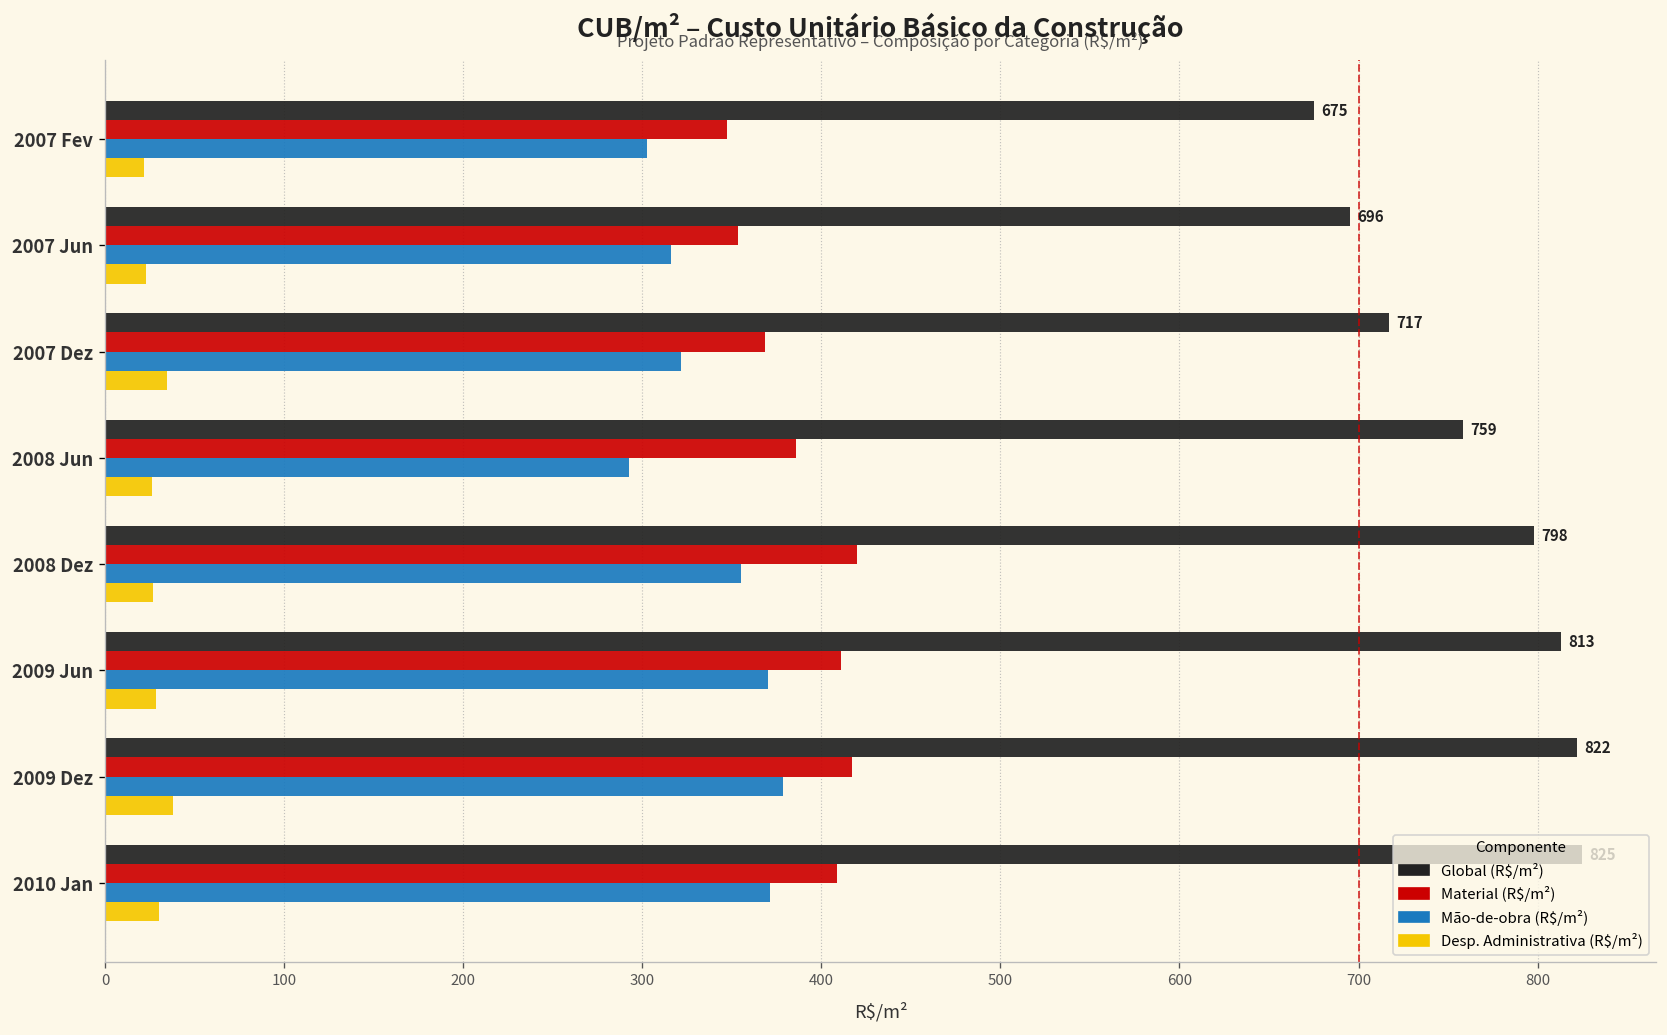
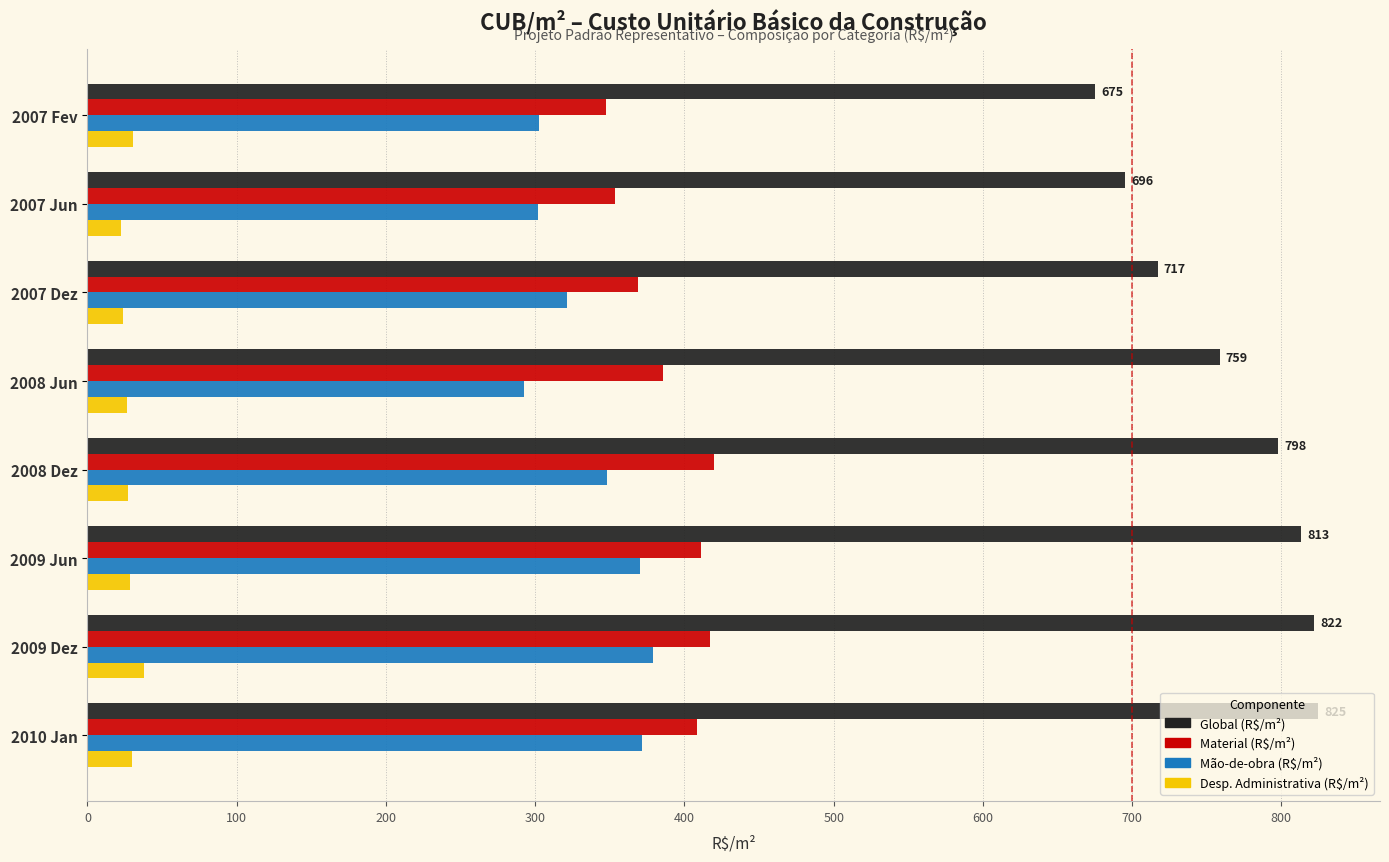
Desp. Administrativa (R$/m²), 2007 Fev: 22 -> 31
Mão-de-obra (R$/m²), 2007 Jun: 316 -> 302
Desp. Administrativa (R$/m²), 2007 Dez: 35 -> 24
Mão-de-obra (R$/m²), 2008 Dez: 355 -> 348
